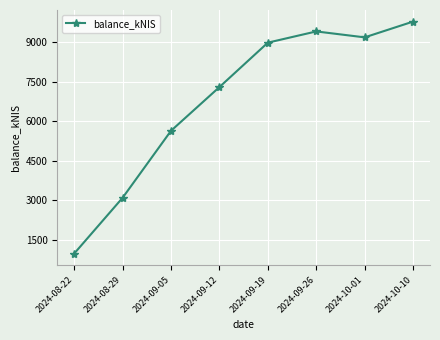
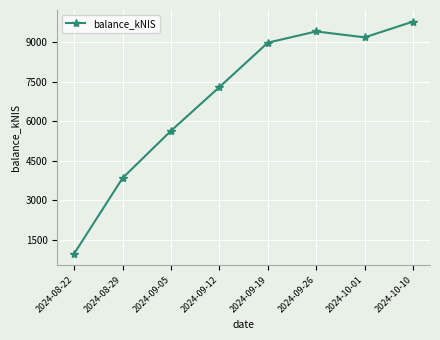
2024-08-29: 3100 -> 3900
